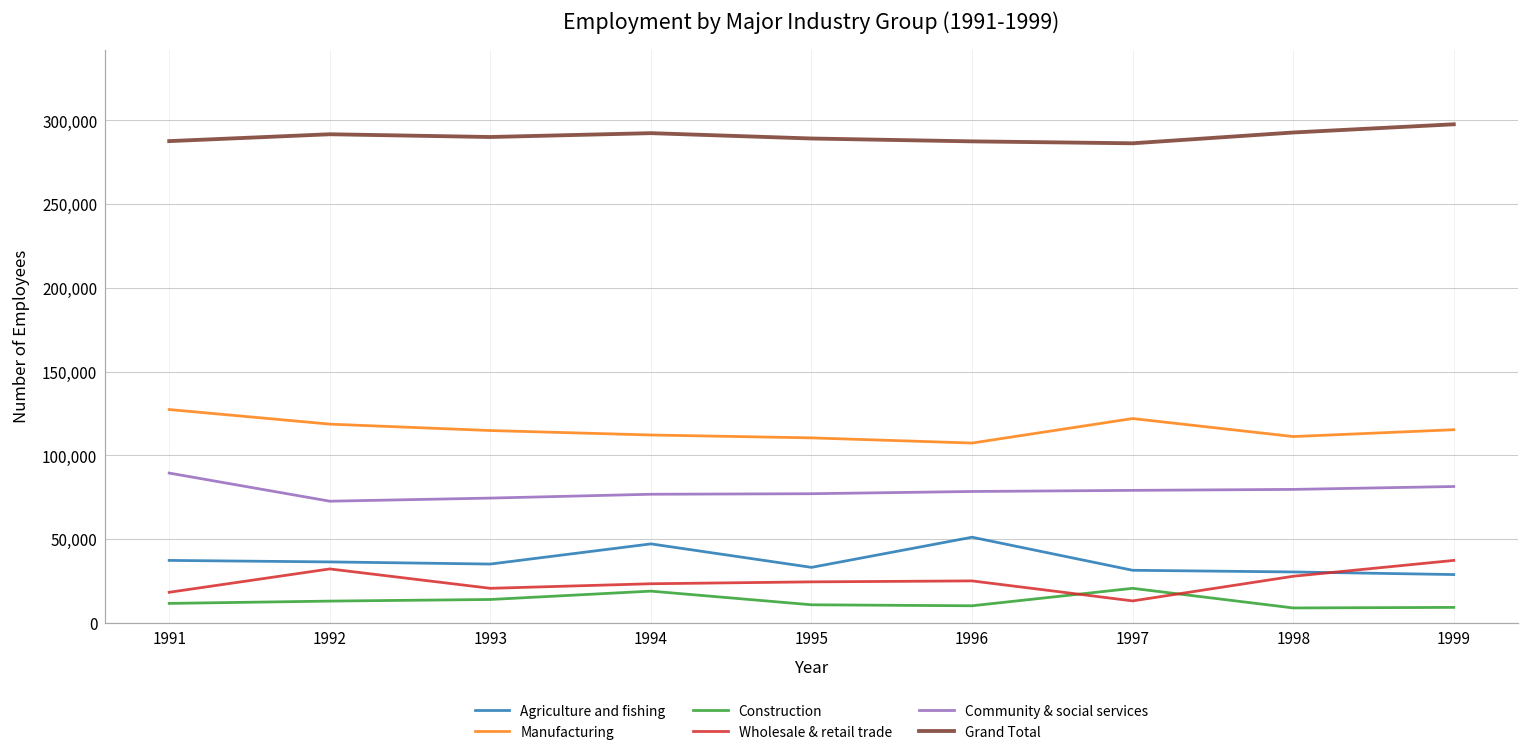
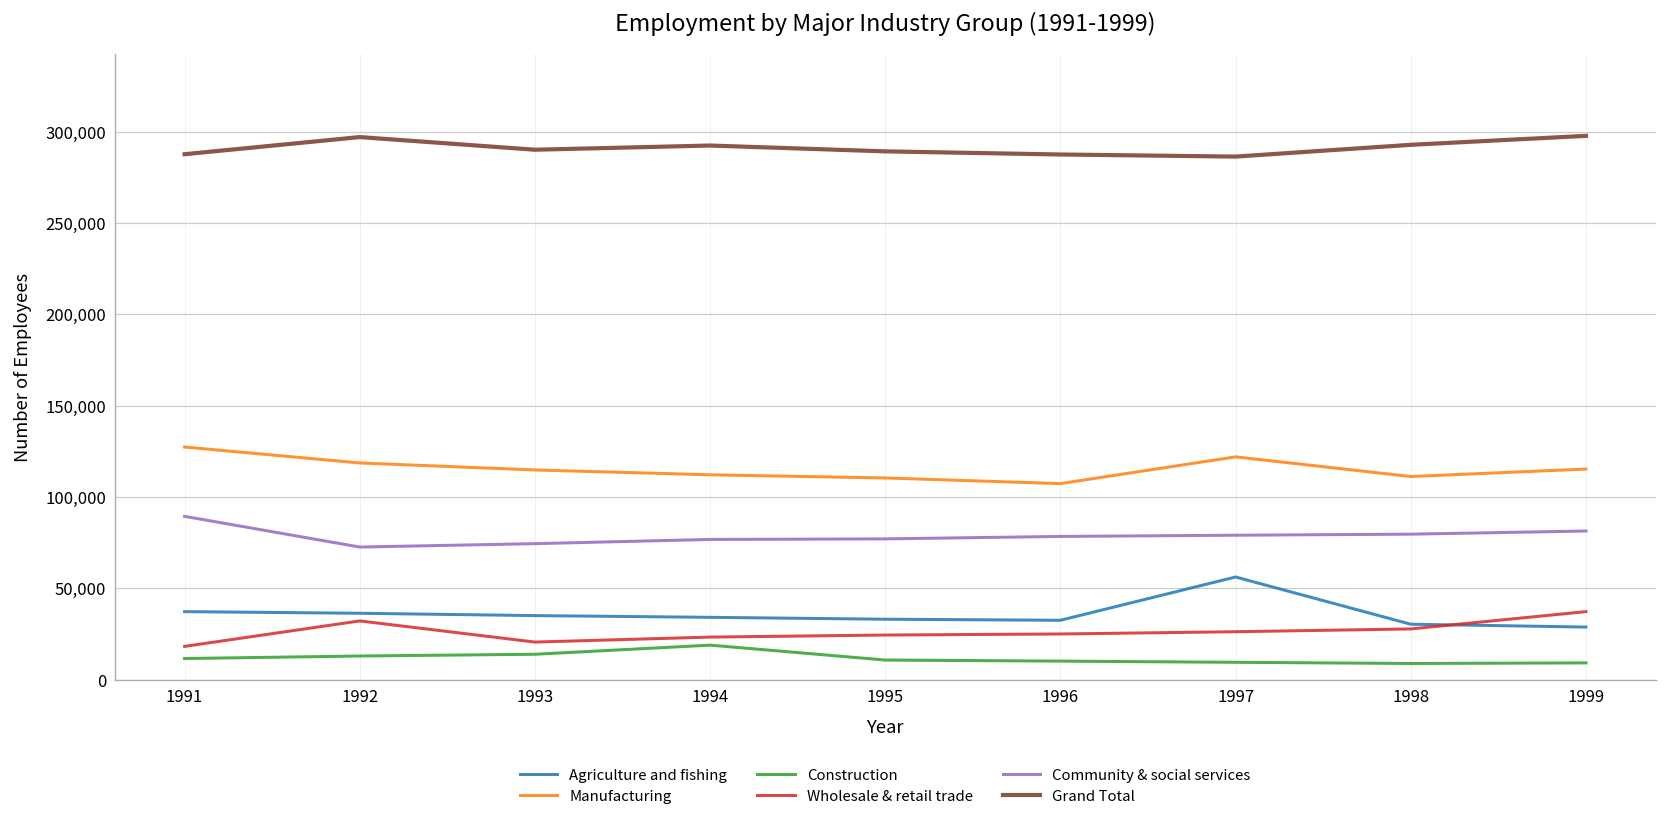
Grand Total, 1992: 292,000 -> 297,000
Agriculture and fishing, 1994: 47,000 -> 34,000
Agriculture and fishing, 1996: 51,000 -> 33,000
Agriculture and fishing, 1997: 31,000 -> 56,000
Construction, 1997: 21,000 -> 10,000
Wholesale & retail trade, 1997: 13,000 -> 26,000
